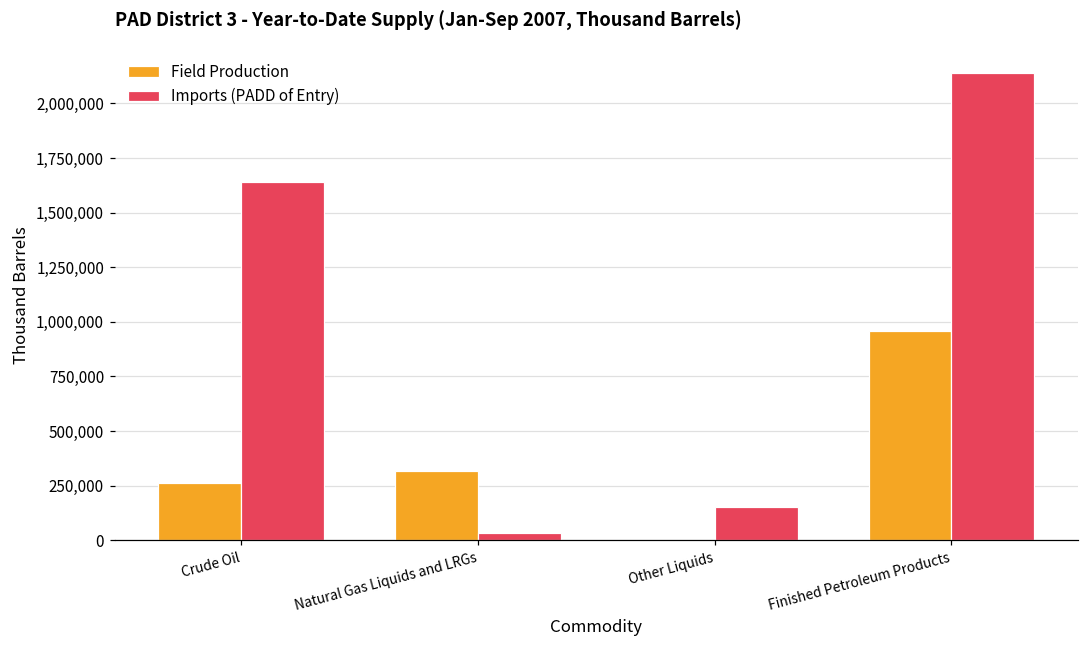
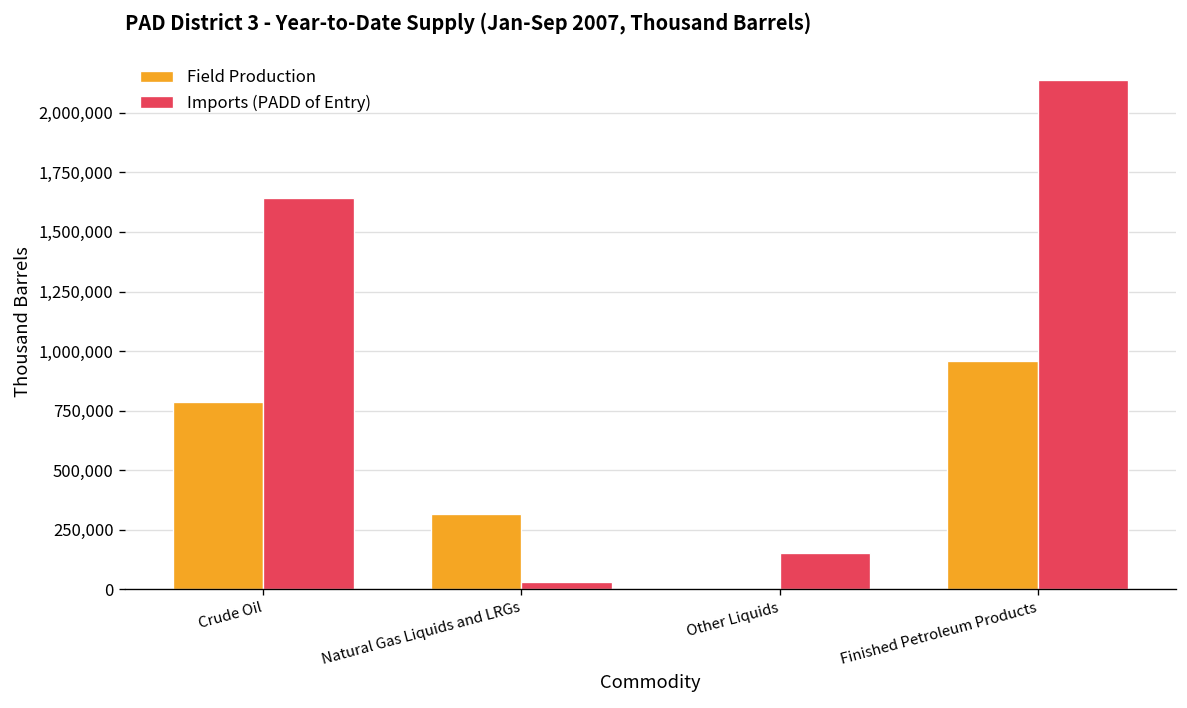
Field Production, Crude Oil: 260,000 -> 790,000
